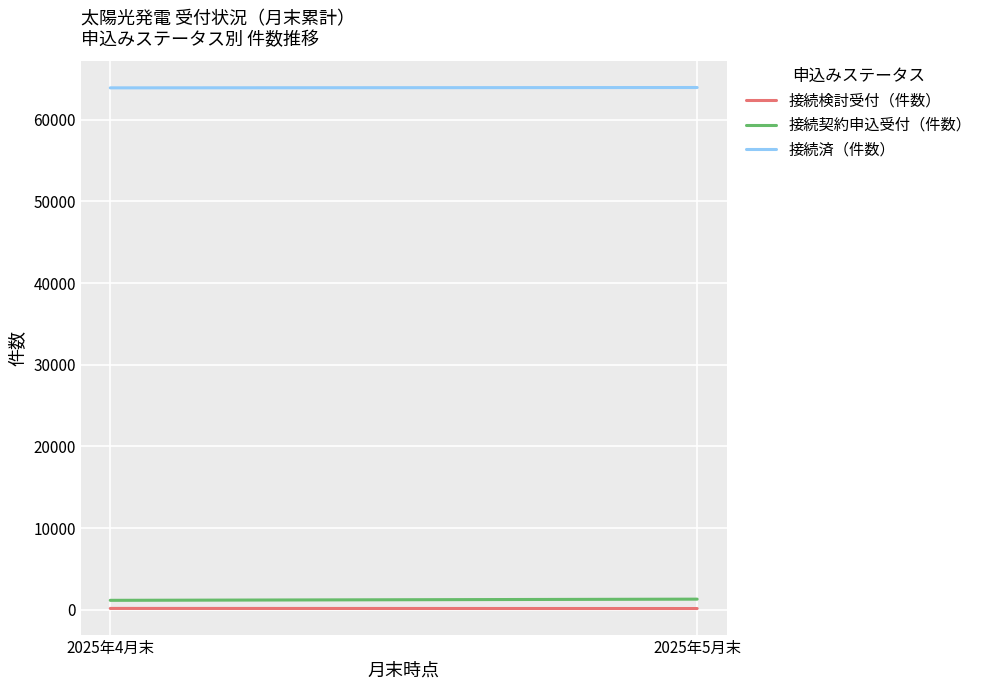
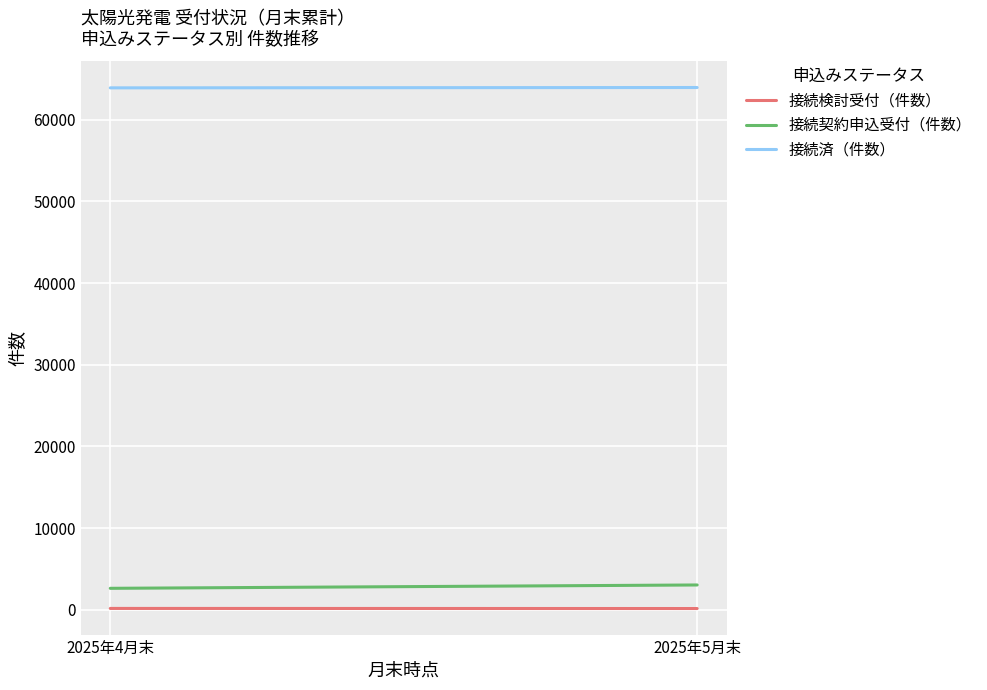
接続契約申込受付（件数）, 2025年4月末: 1000 -> 3000
接続契約申込受付（件数）, 2025年5月末: 1000 -> 3000
